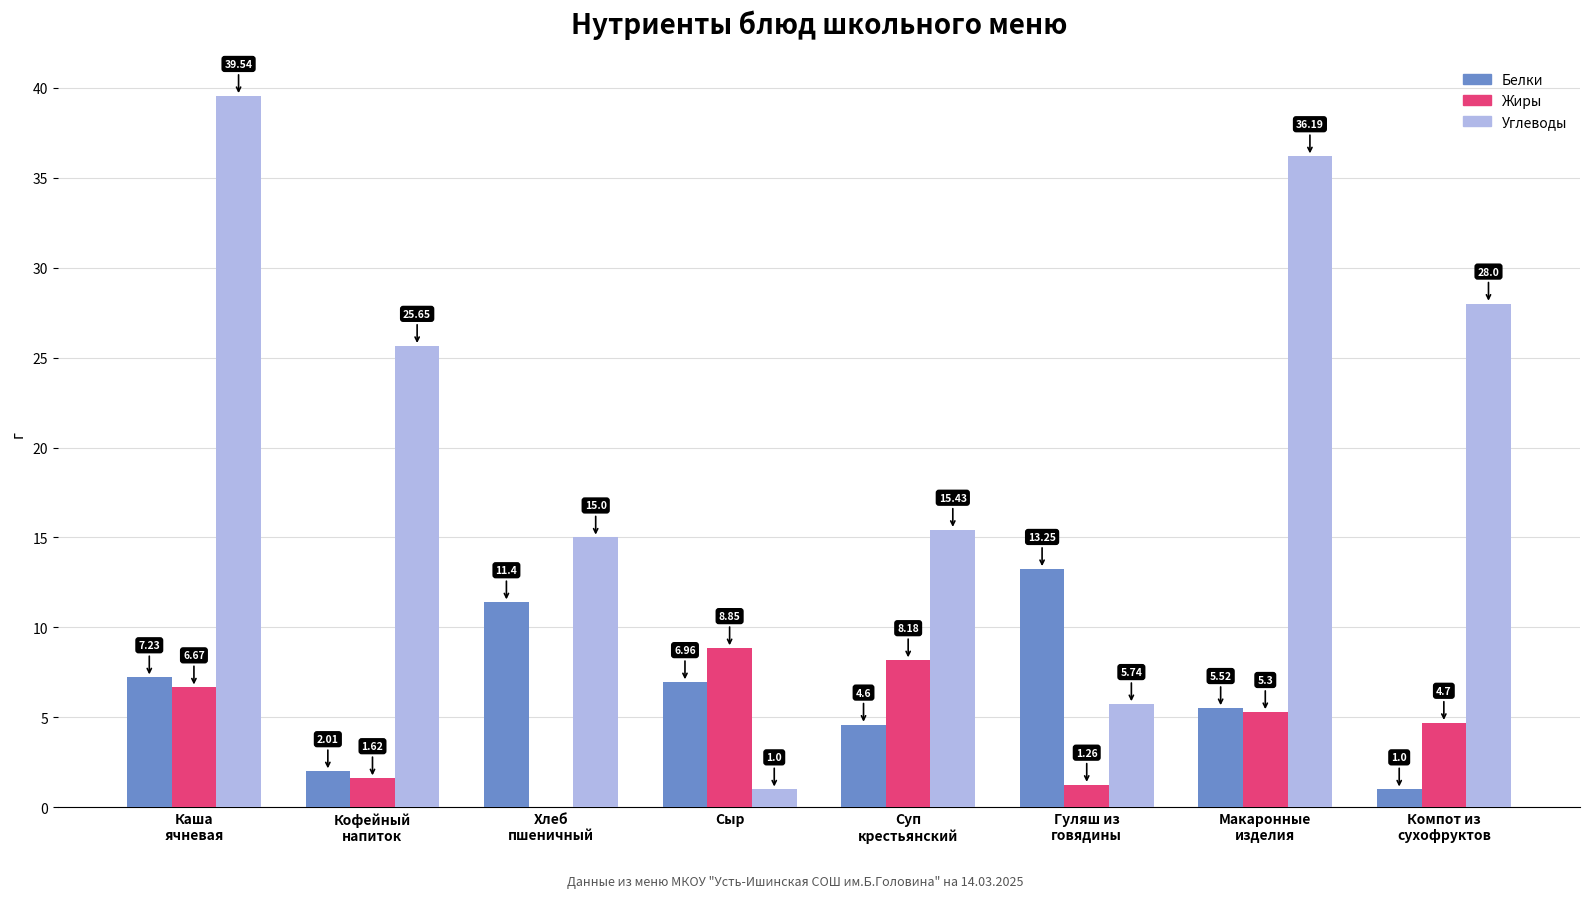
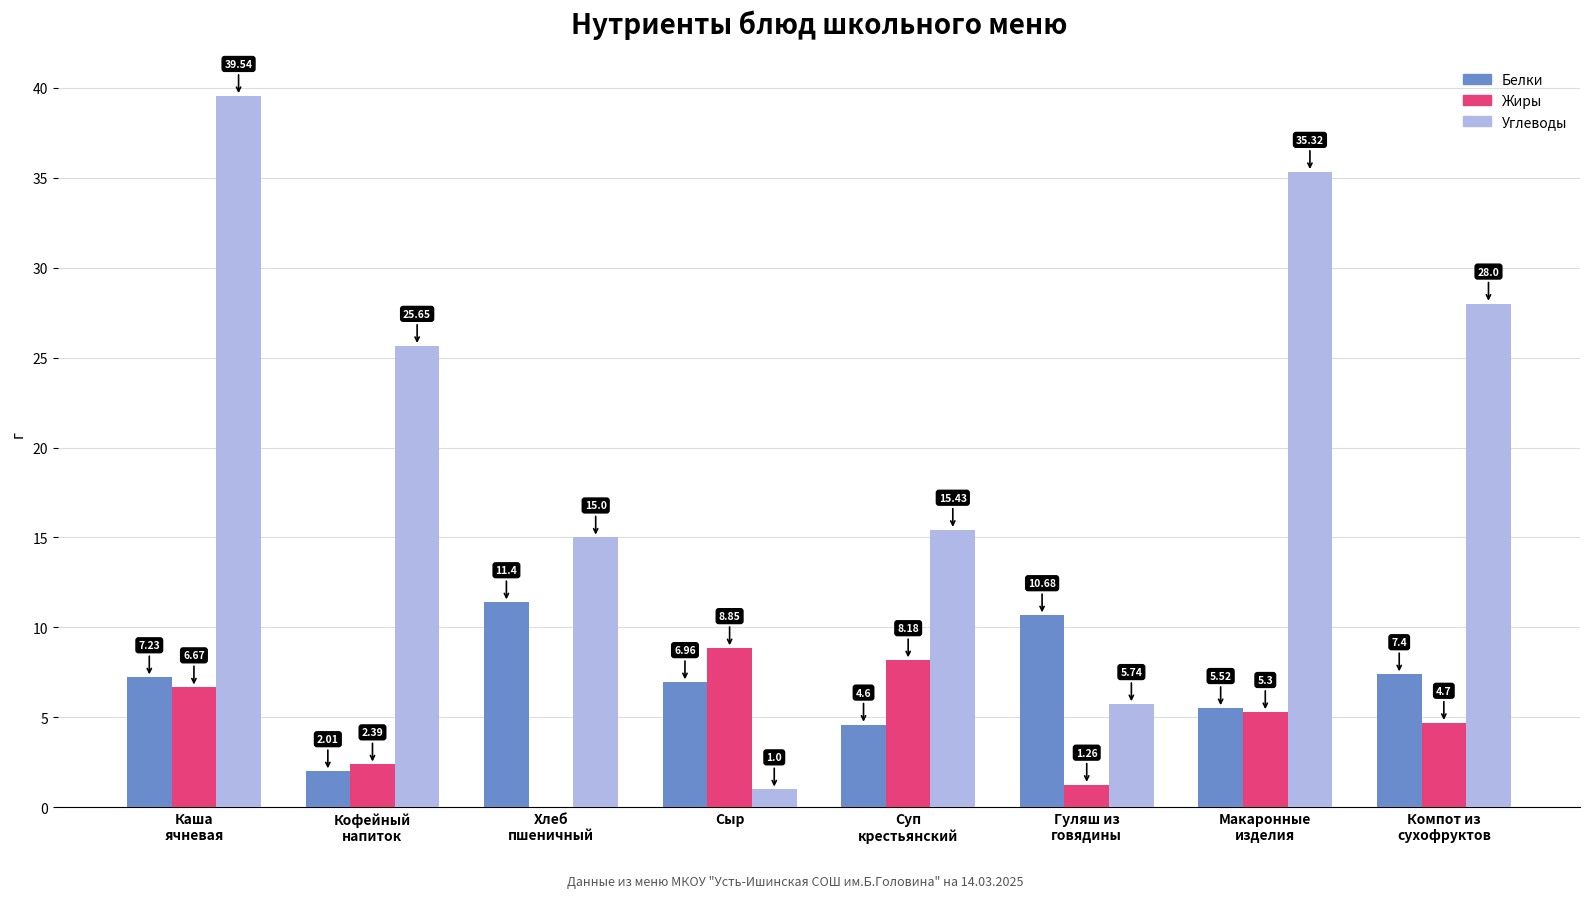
Жиры, Кофейный напиток: 1.62 -> 2.39
Белки, Гуляш из говядины: 13.3 -> 10.7
Углеводы, Макаронные изделия: 36.2 -> 35.3
Белки, Компот из сухофруктов: 1.0 -> 7.4
